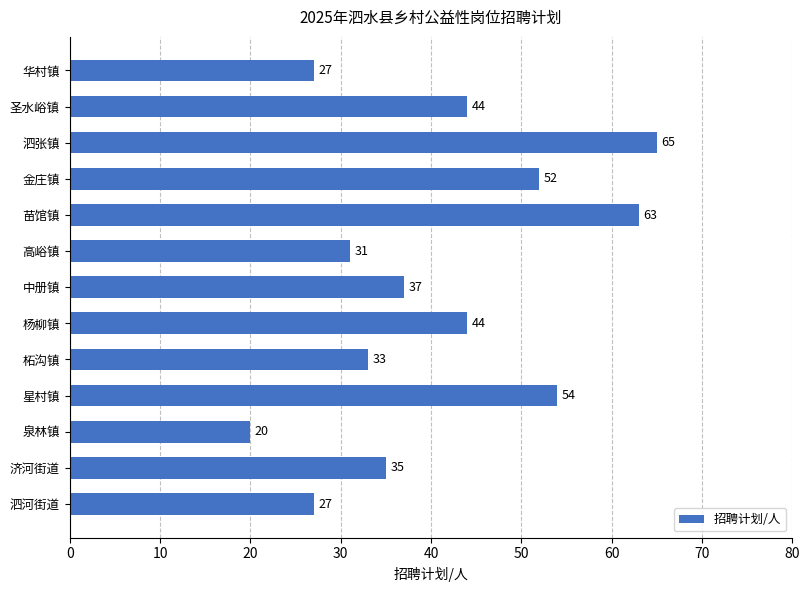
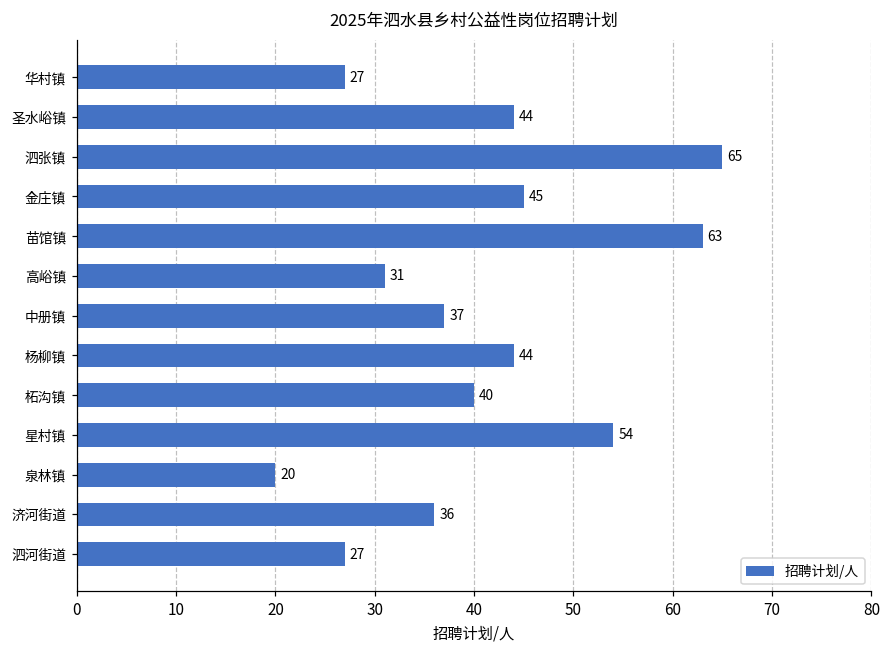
金庄镇: 52 -> 45
柘沟镇: 33 -> 40
济河街道: 35 -> 36
